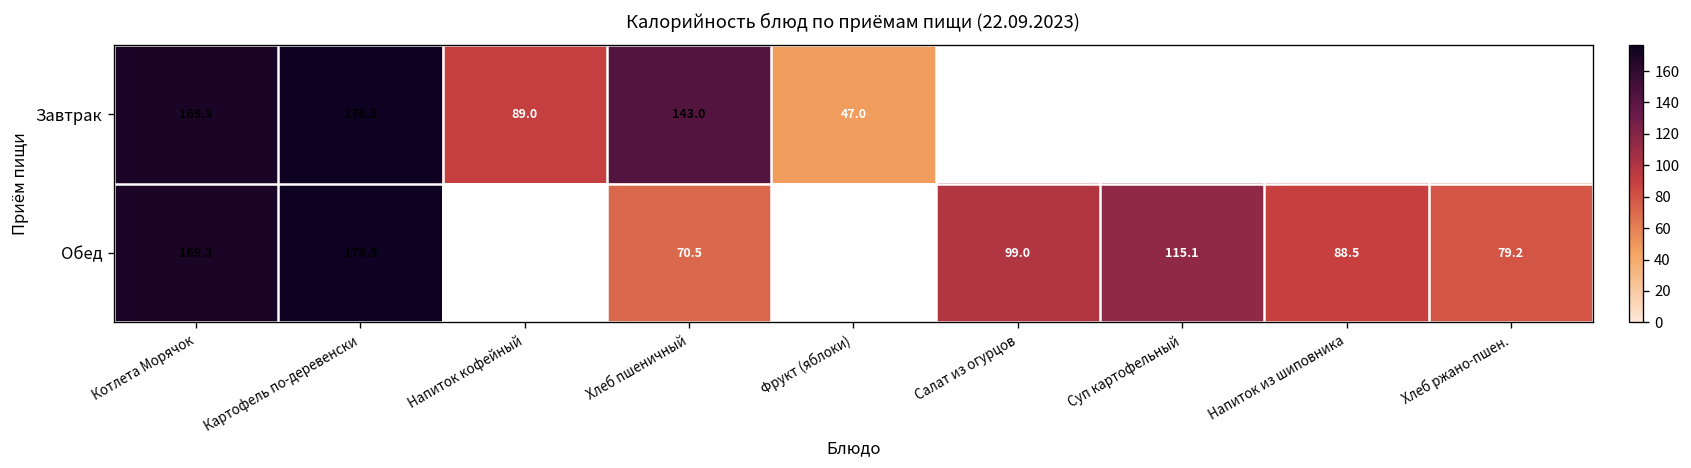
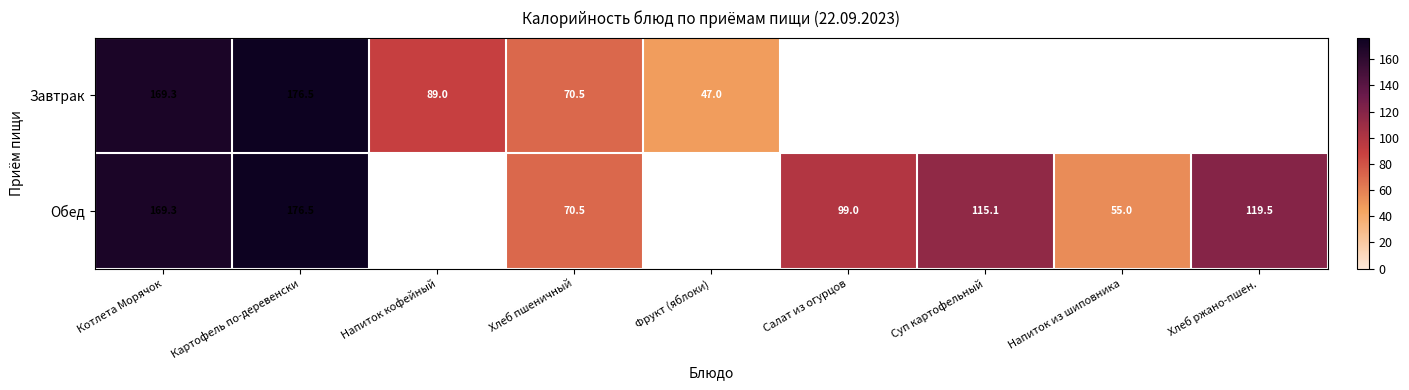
Завтрак, Хлеб пшеничный: 143.0 -> 70.5
Обед, Напиток из шиповника: 88.5 -> 55.0
Обед, Хлеб ржано-пшен.: 79.2 -> 119.5
